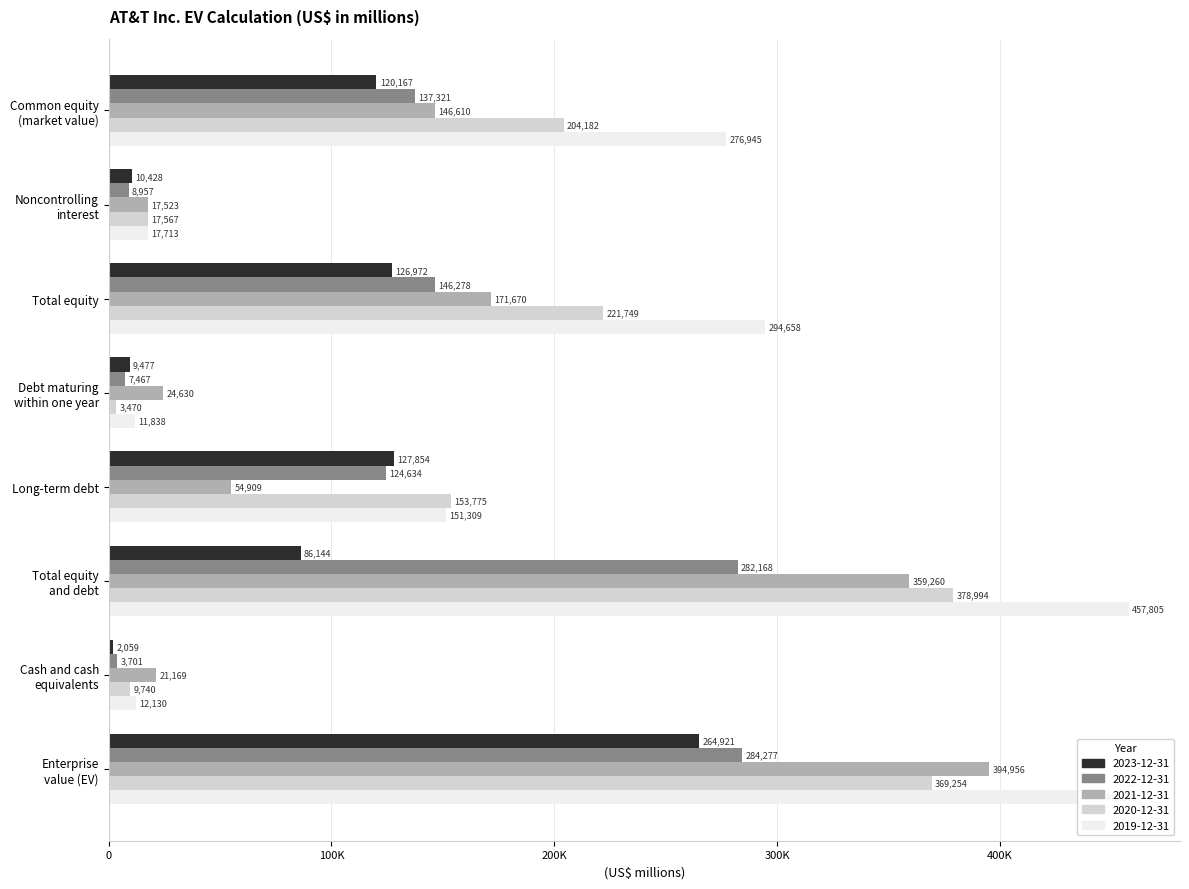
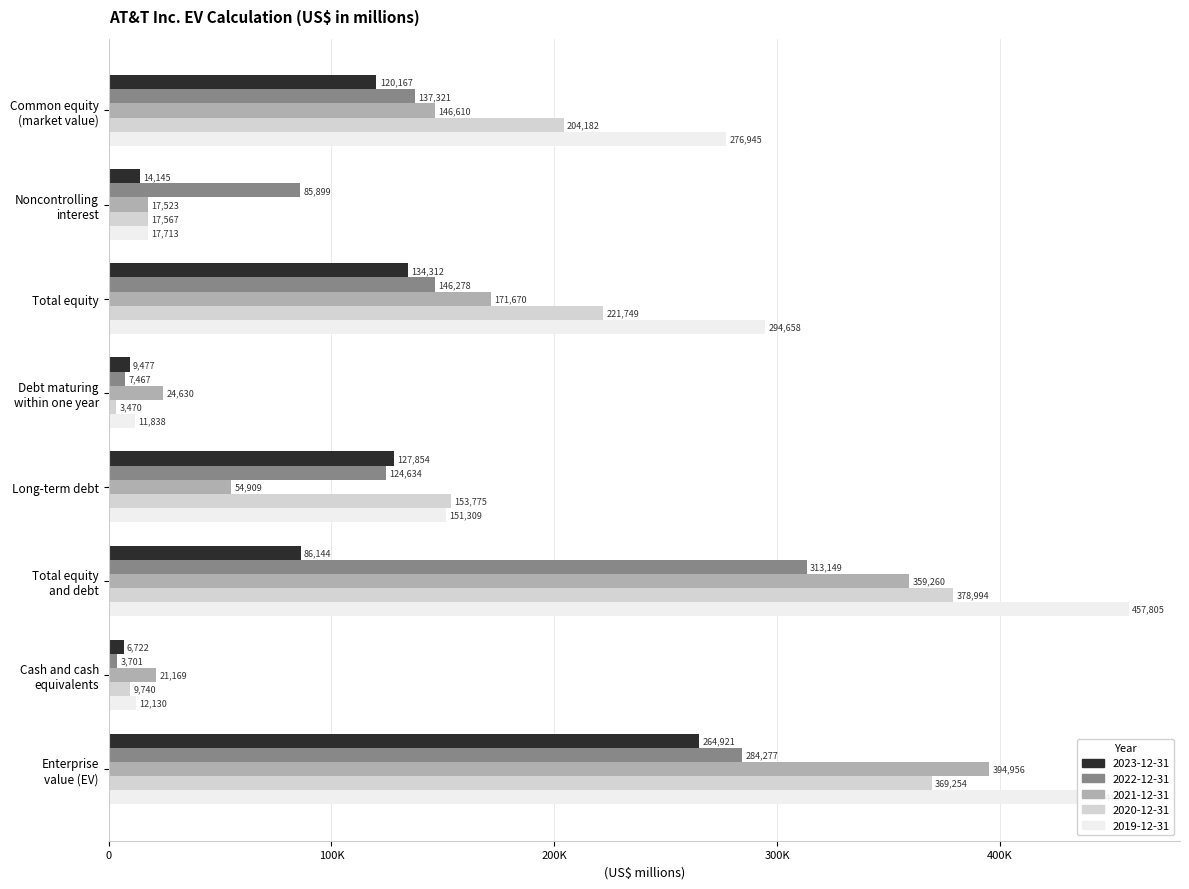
2023-12-31, Noncontrolling interest: 10,428 -> 14,145
2022-12-31, Noncontrolling interest: 8,957 -> 85,899
2023-12-31, Total equity: 126,972 -> 134,312
2022-12-31, Total equity and debt: 282,168 -> 313,149
2023-12-31, Cash and cash equivalents: 2,059 -> 6,722
